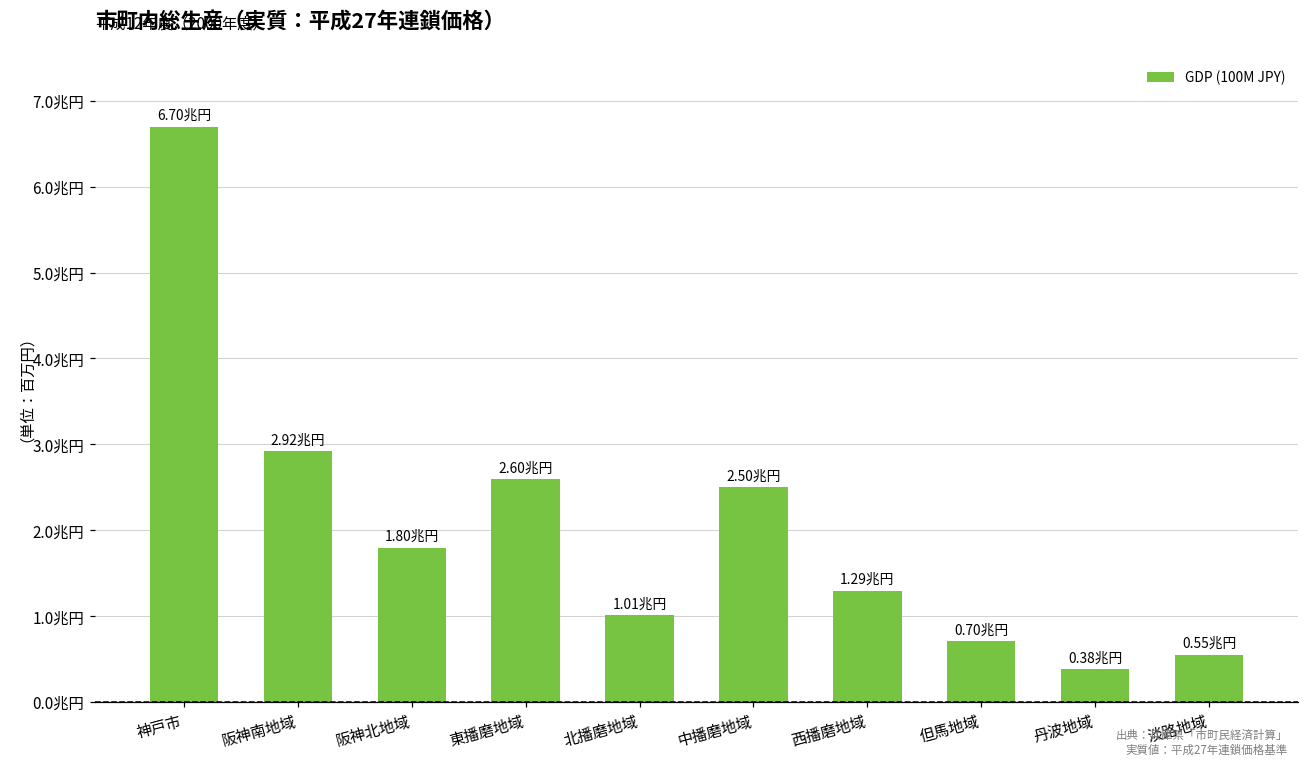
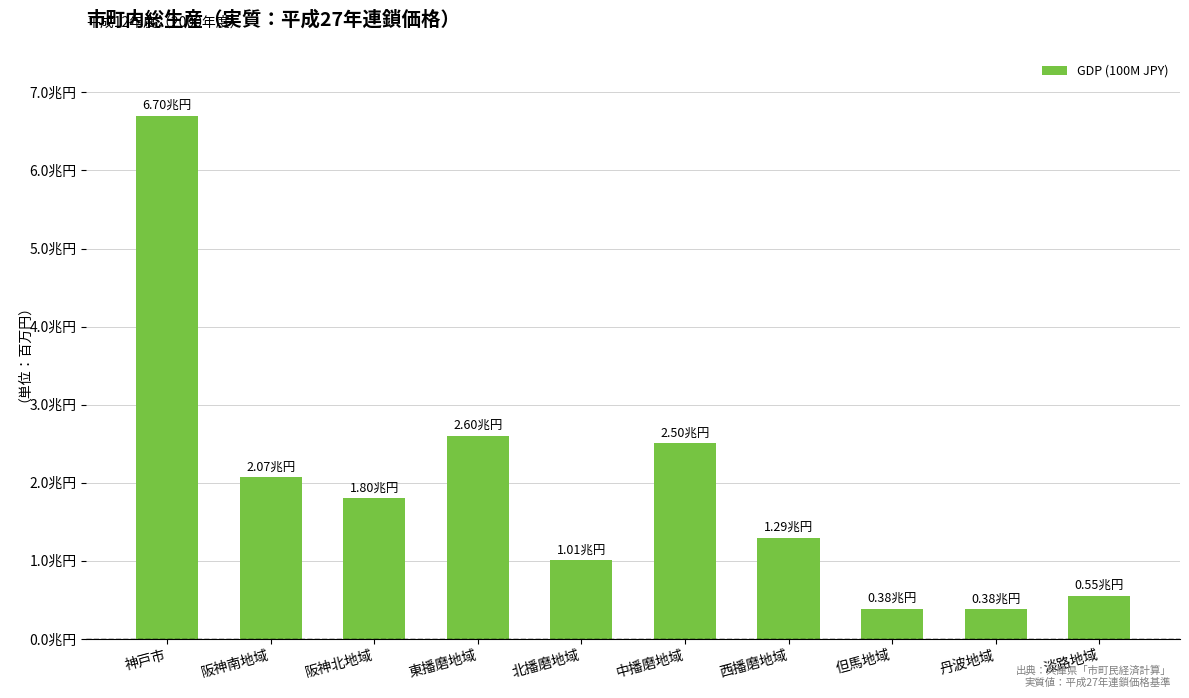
阪神南地域: 2.92 -> 2.07
但馬地域: 0.70 -> 0.38
